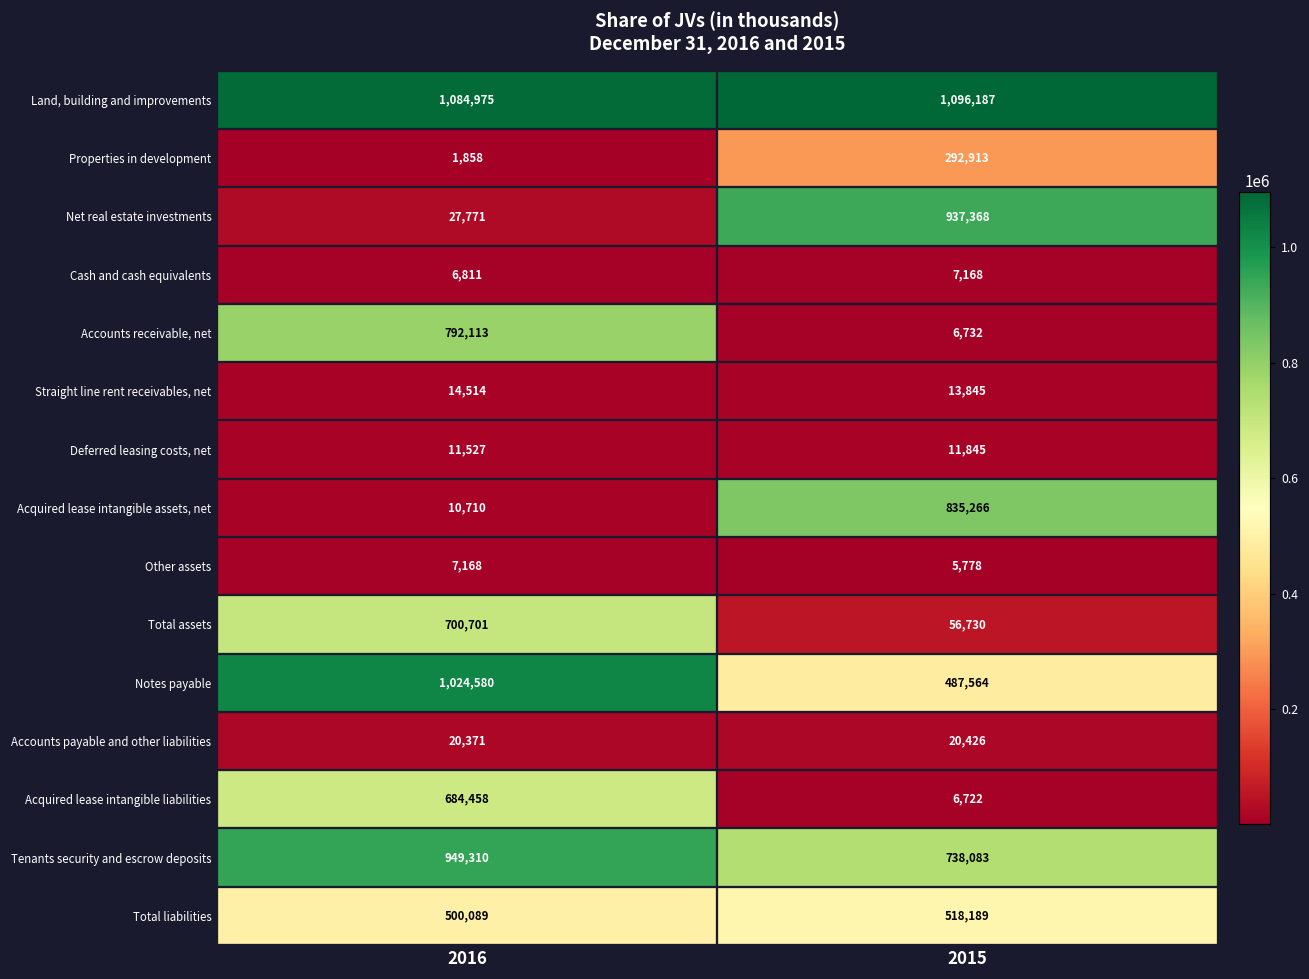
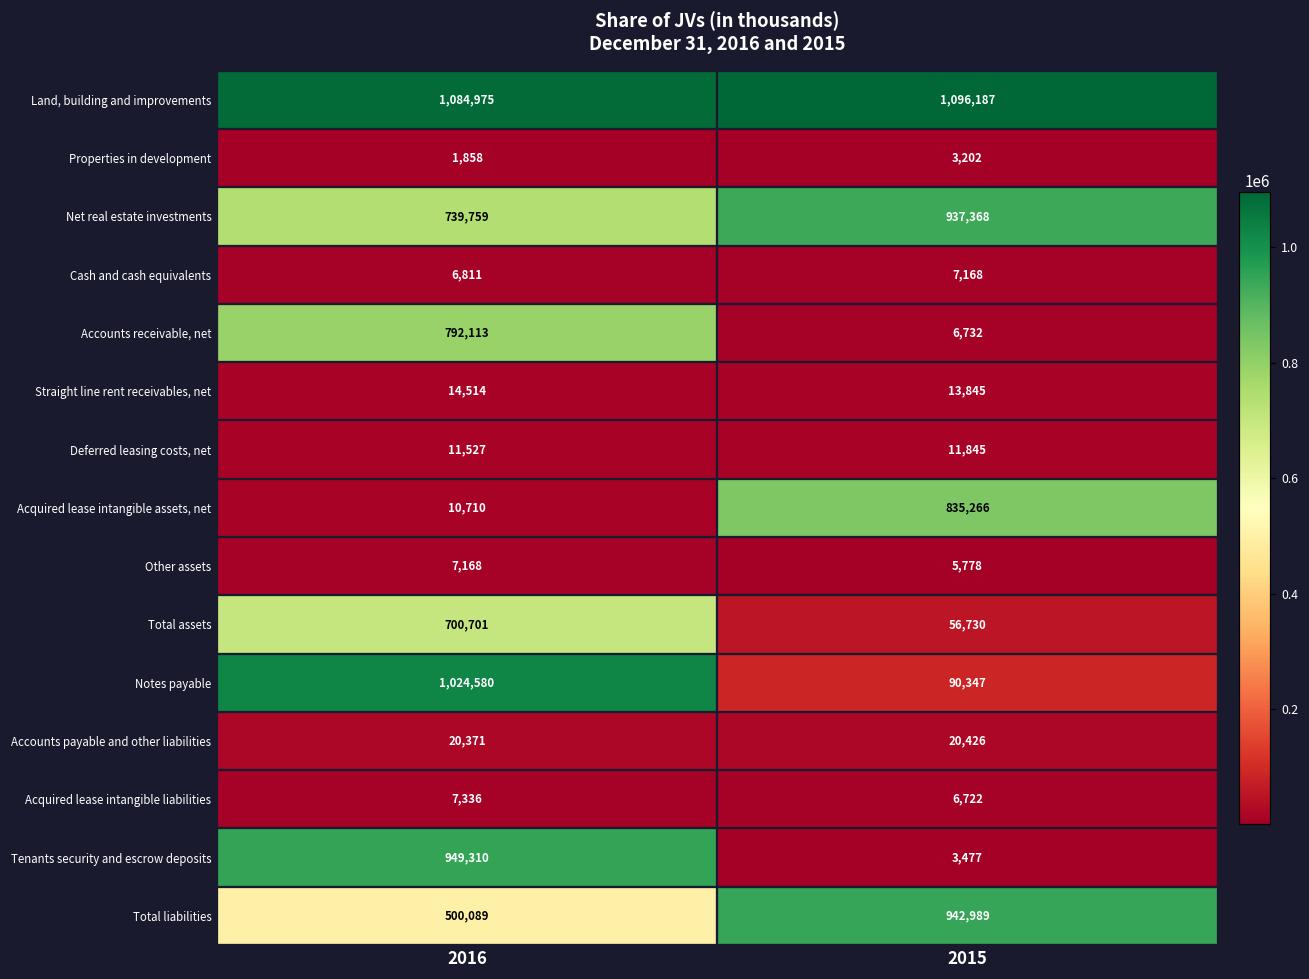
Properties in development, 2015: 292,913 -> 3,202
Net real estate investments, 2016: 27,771 -> 739,759
Notes payable, 2015: 487,564 -> 90,347
Acquired lease intangible liabilities, 2016: 684,458 -> 7,336
Tenants security and escrow deposits, 2015: 738,083 -> 3,477
Total liabilities, 2015: 518,189 -> 942,989
